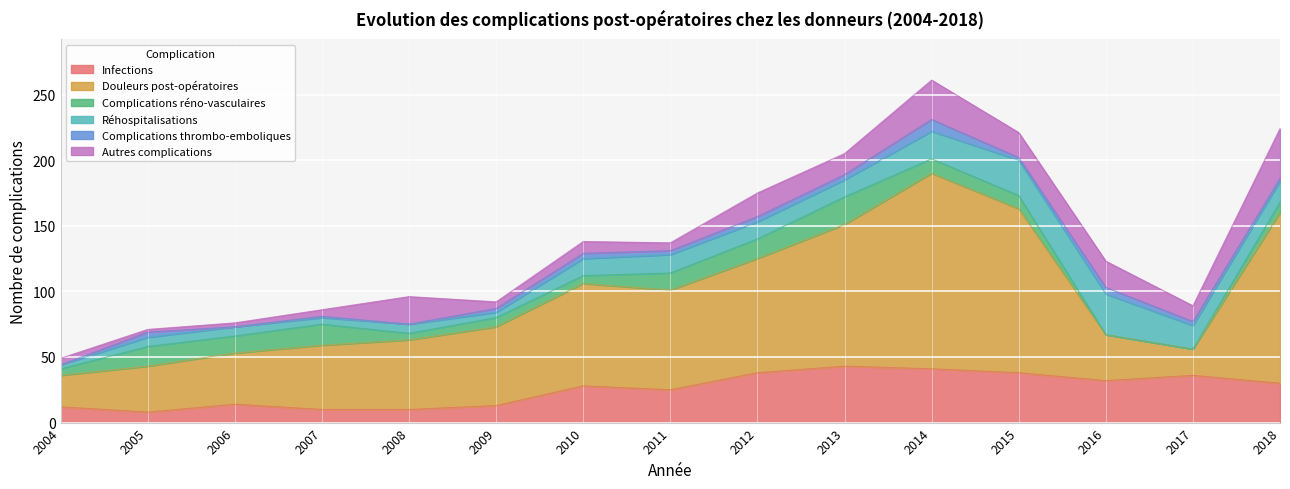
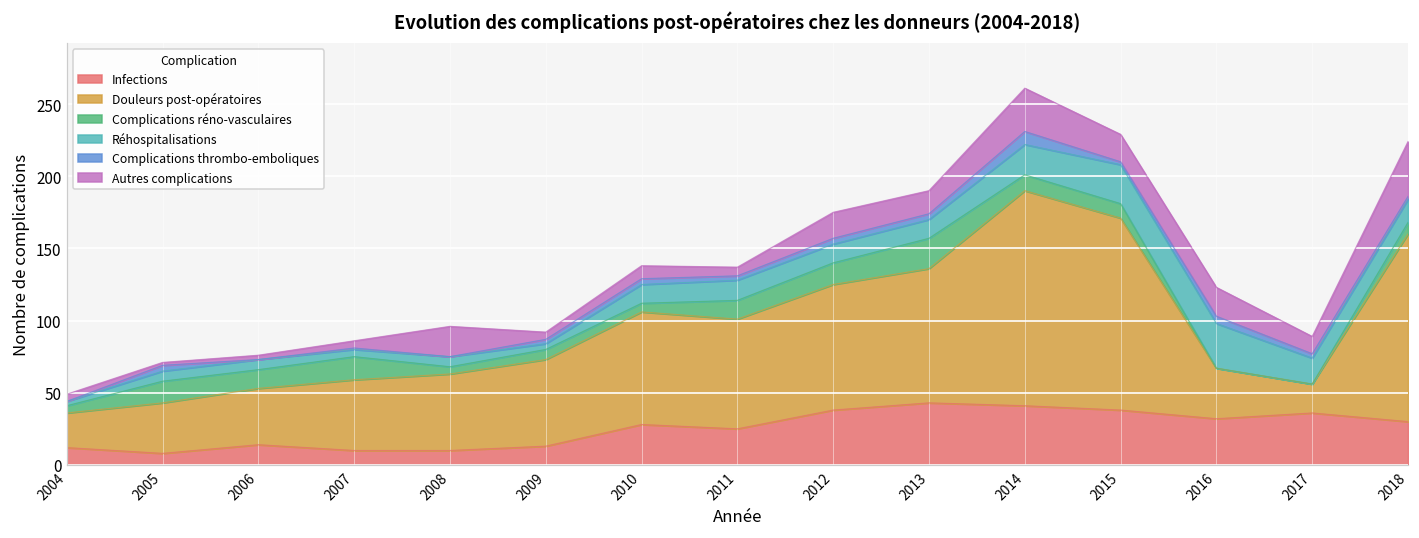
Douleurs post-opératoires, 2013: 108 -> 93
Douleurs post-opératoires, 2015: 125 -> 133
